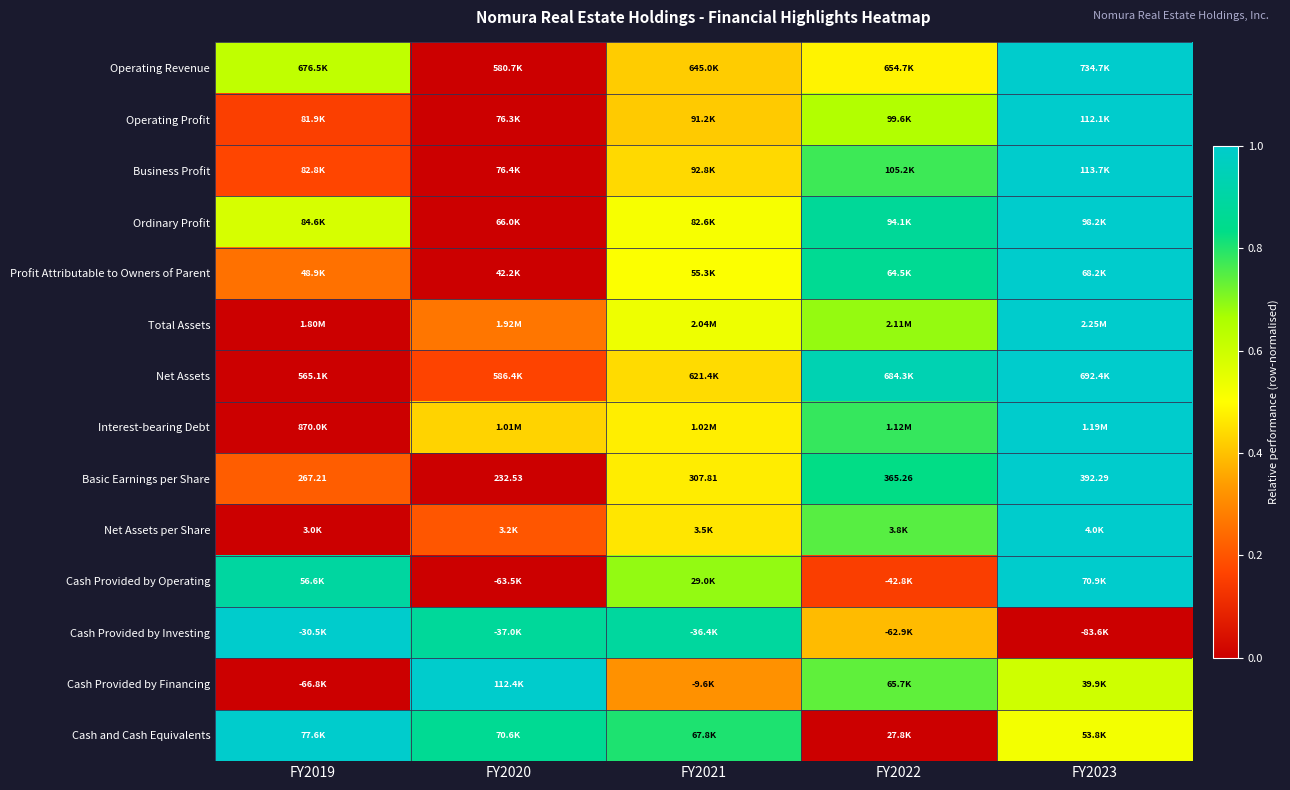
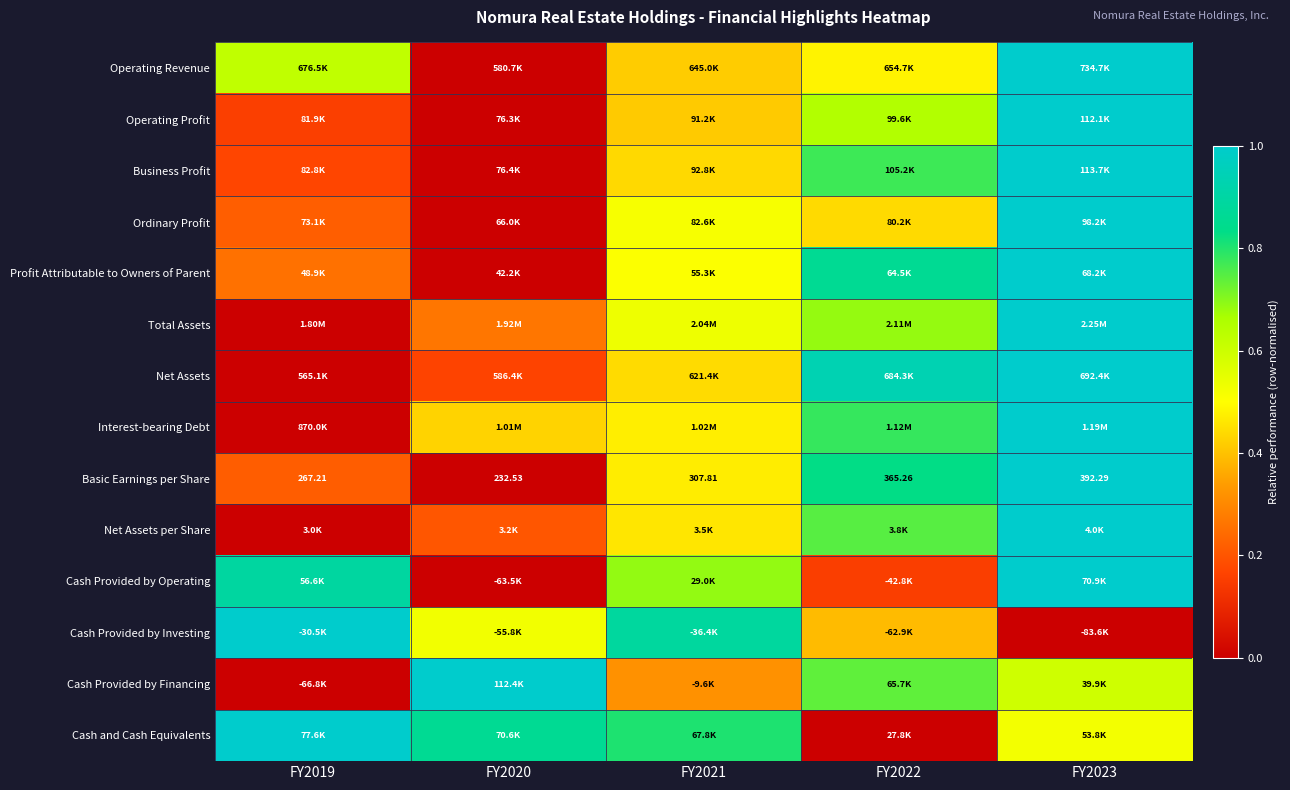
Ordinary Profit, FY2019: 84.6K -> 73.1K
Ordinary Profit, FY2022: 94.1K -> 80.2K
Cash Provided by Investing, FY2020: -37.0K -> -55.8K
